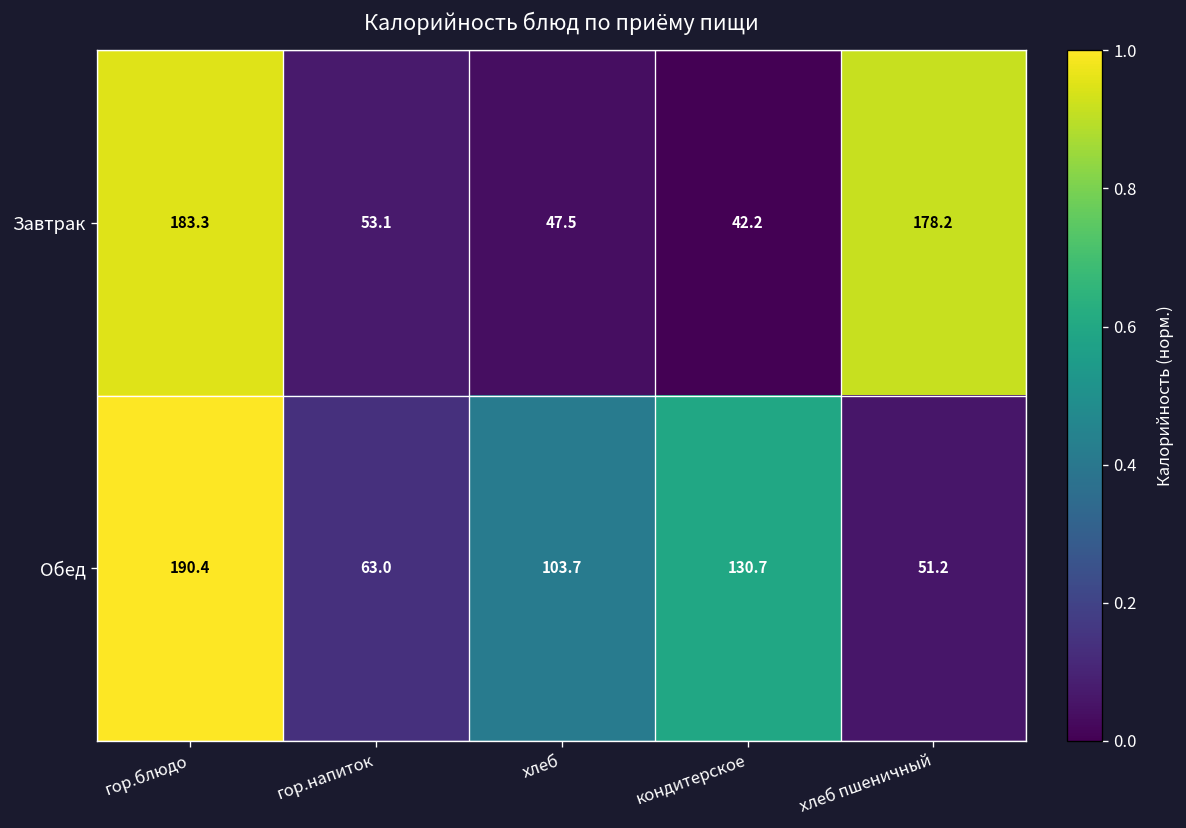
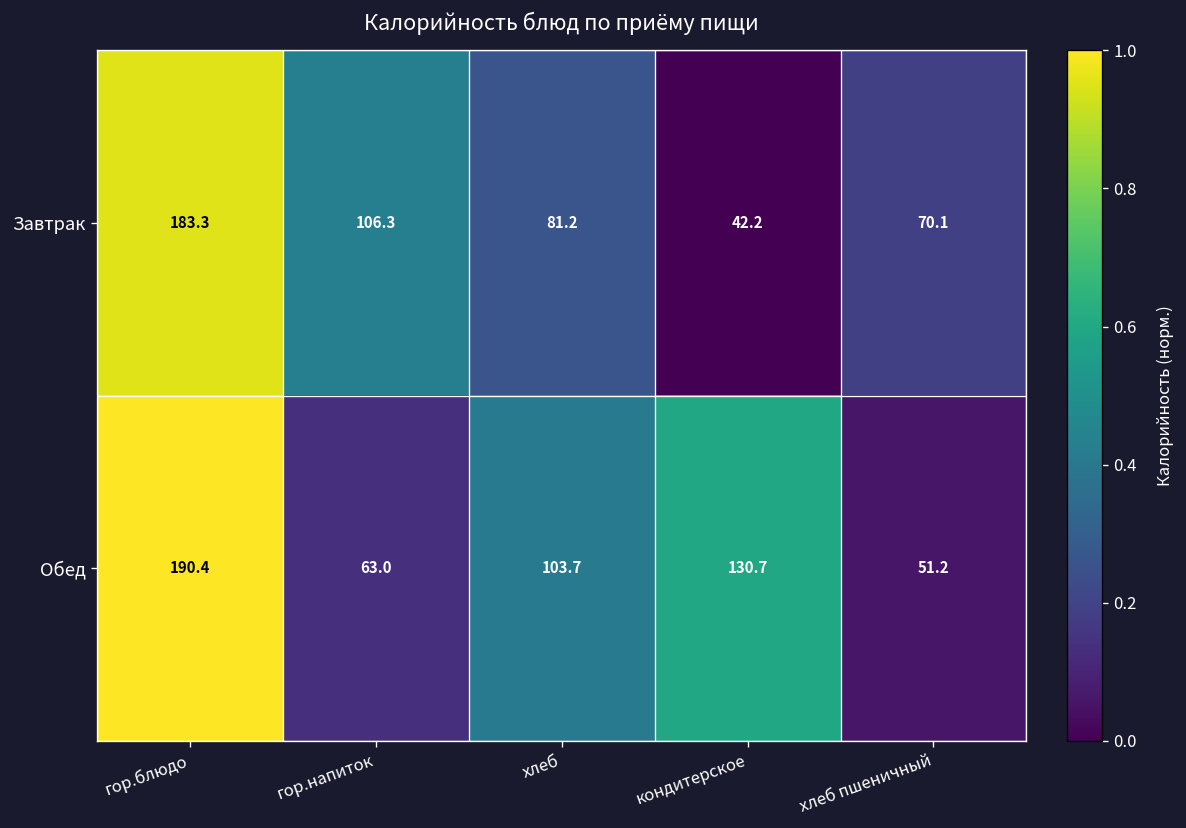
Завтрак, гор.напиток: 53.1 -> 106.3
Завтрак, хлеб: 47.5 -> 81.2
Завтрак, хлеб пшеничный: 178.2 -> 70.1
